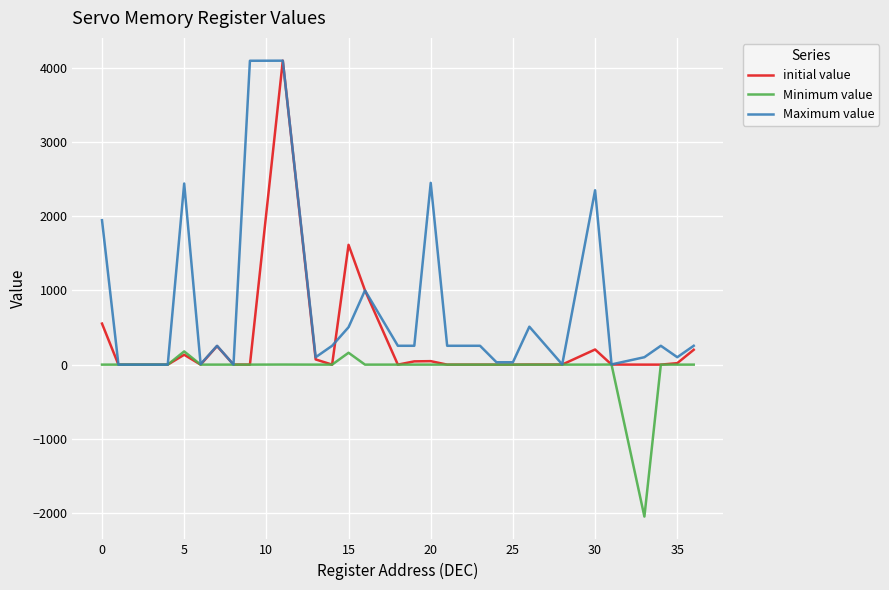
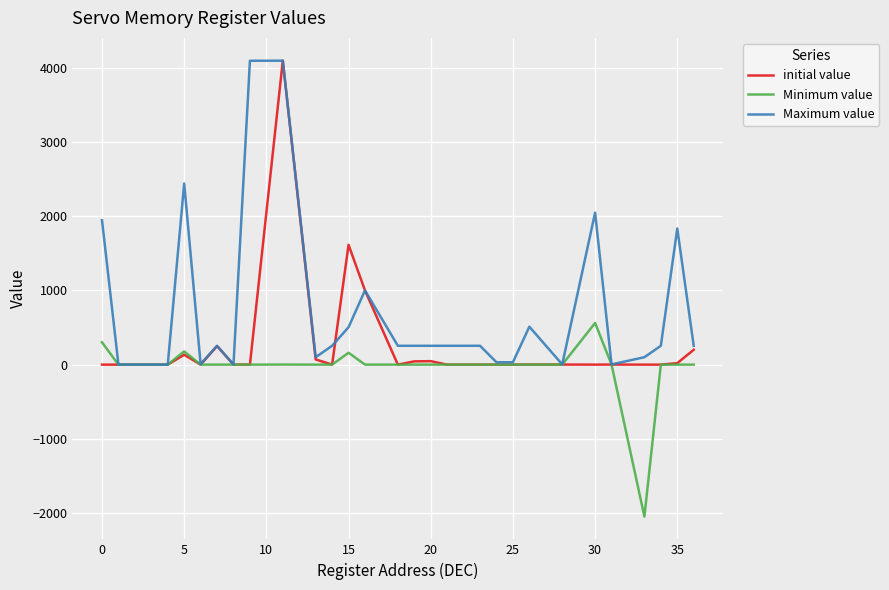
initial value, 0: 600 -> 0
Minimum value, 0: 0 -> 300
Maximum value, 20: 2400 -> 300
initial value, 30: 200 -> 0
Minimum value, 30: 0 -> 600
Maximum value, 30: 2300 -> 2000
Maximum value, 35: 100 -> 1800
